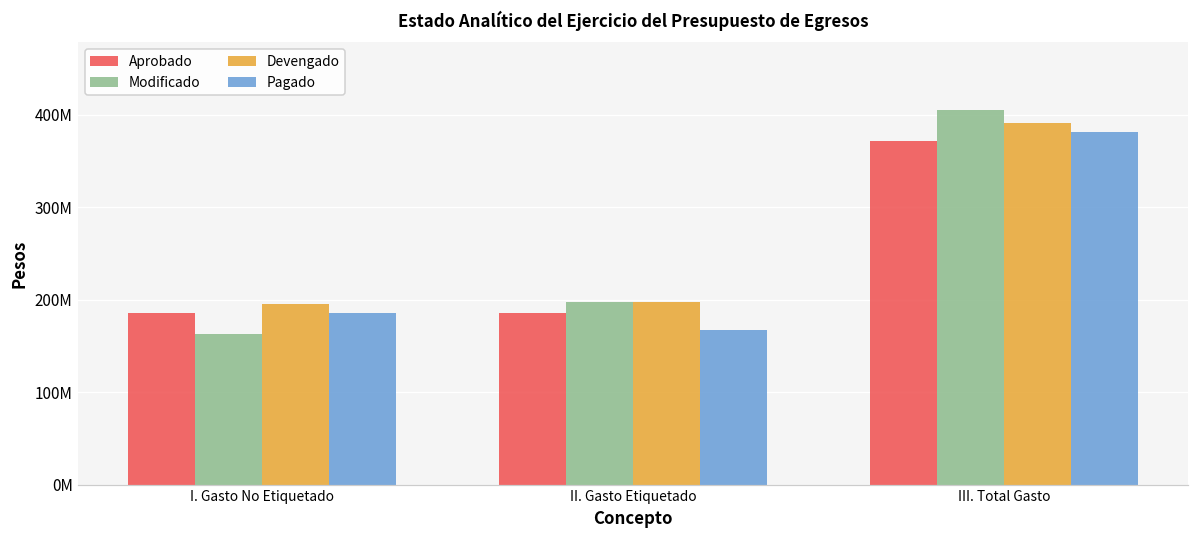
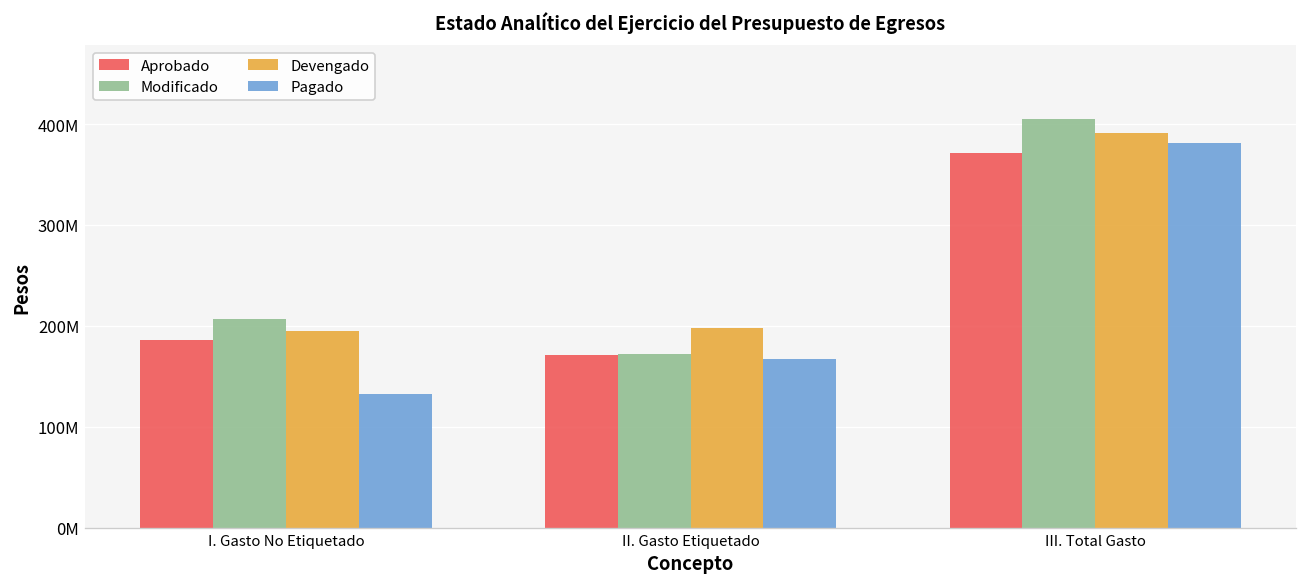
Modificado, I. Gasto No Etiquetado: 160000000 -> 210000000
Pagado, I. Gasto No Etiquetado: 190000000 -> 130000000
Aprobado, II. Gasto Etiquetado: 190000000 -> 170000000
Modificado, II. Gasto Etiquetado: 200000000 -> 170000000
